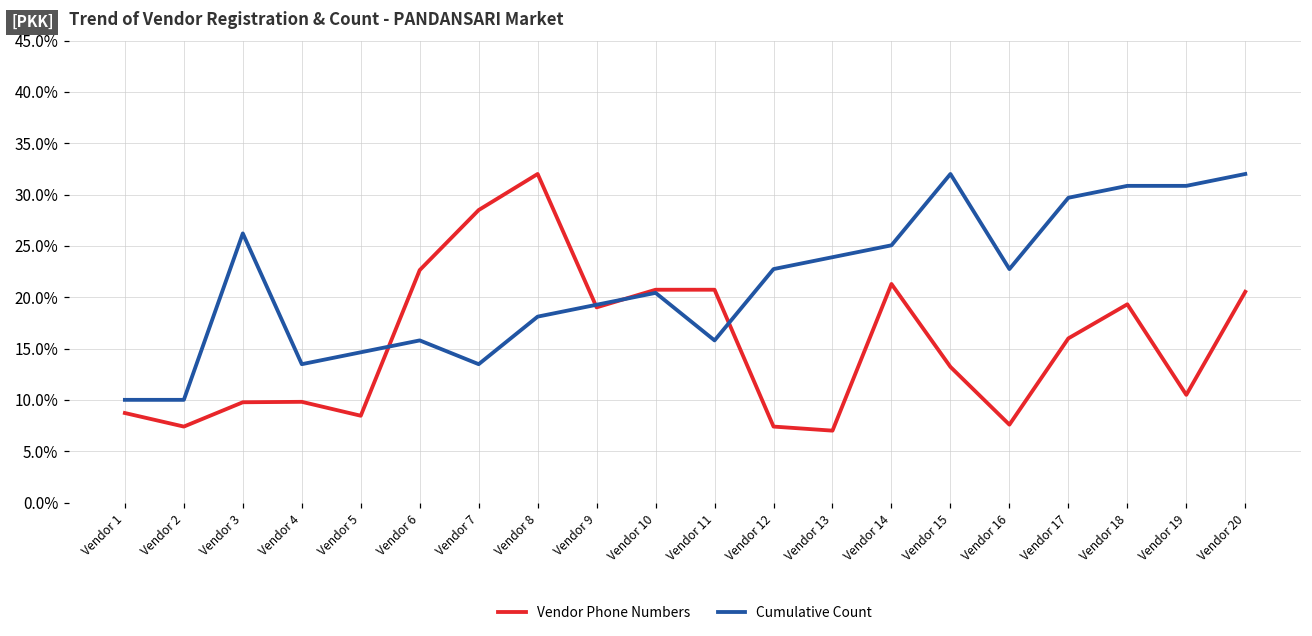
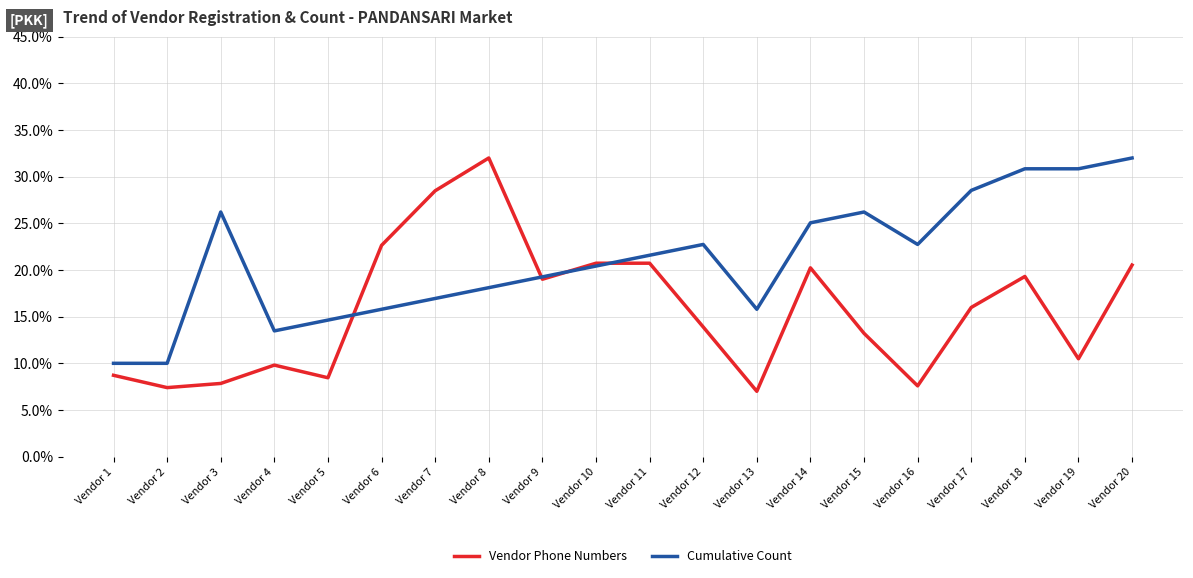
Vendor Phone Numbers, Vendor 3: 10% -> 8%
Cumulative Count, Vendor 7: 13% -> 17%
Cumulative Count, Vendor 11: 16% -> 22%
Vendor Phone Numbers, Vendor 12: 7% -> 14%
Cumulative Count, Vendor 13: 24% -> 16%
Vendor Phone Numbers, Vendor 14: 21% -> 20%
Cumulative Count, Vendor 15: 32% -> 26%
Cumulative Count, Vendor 17: 30% -> 29%
